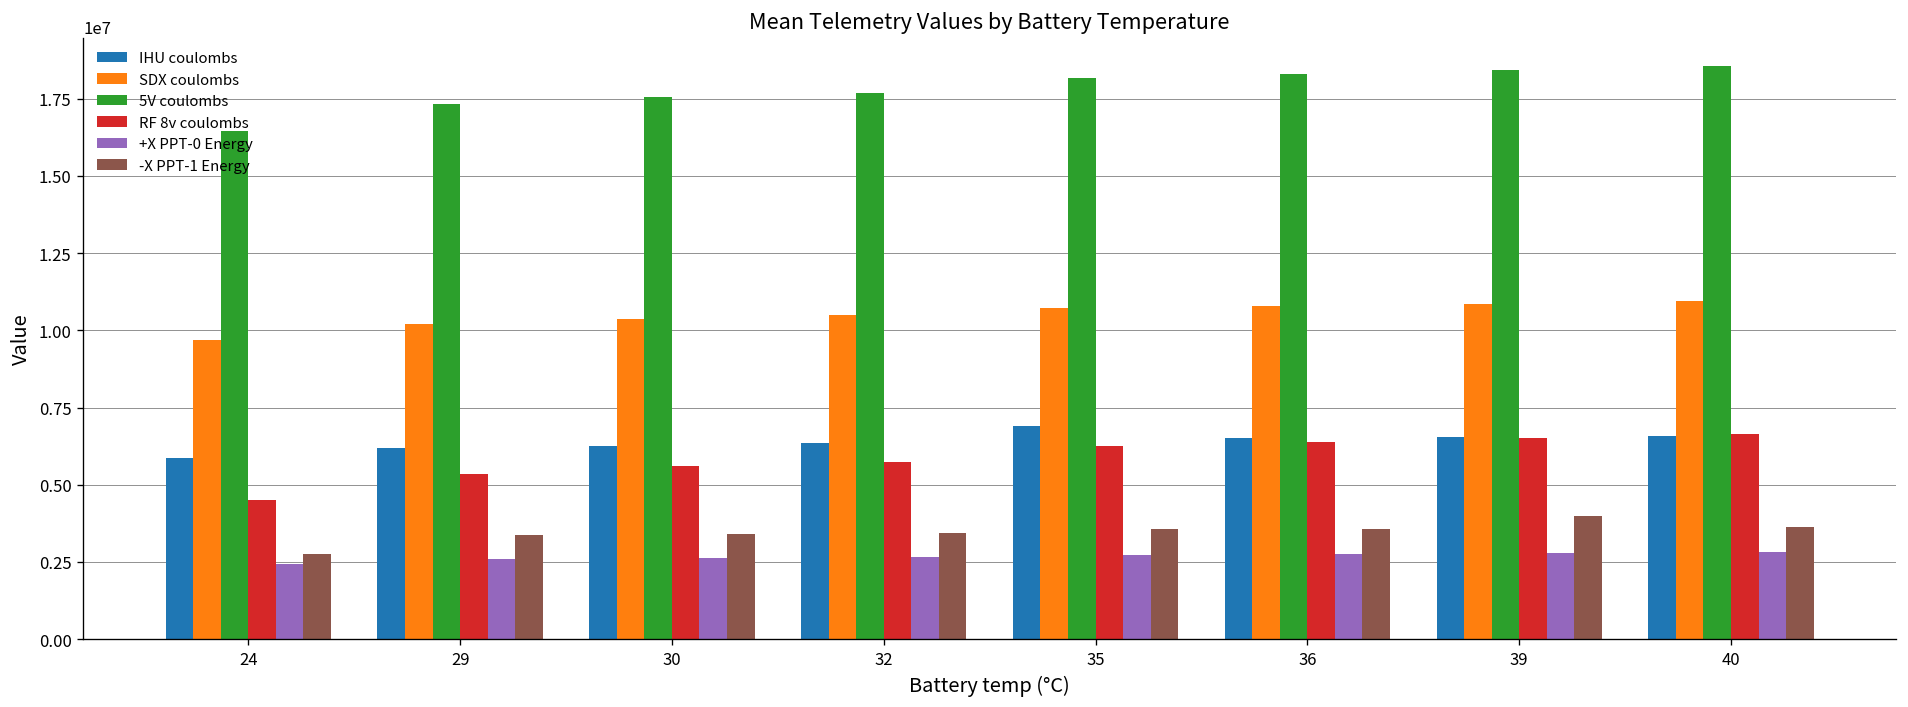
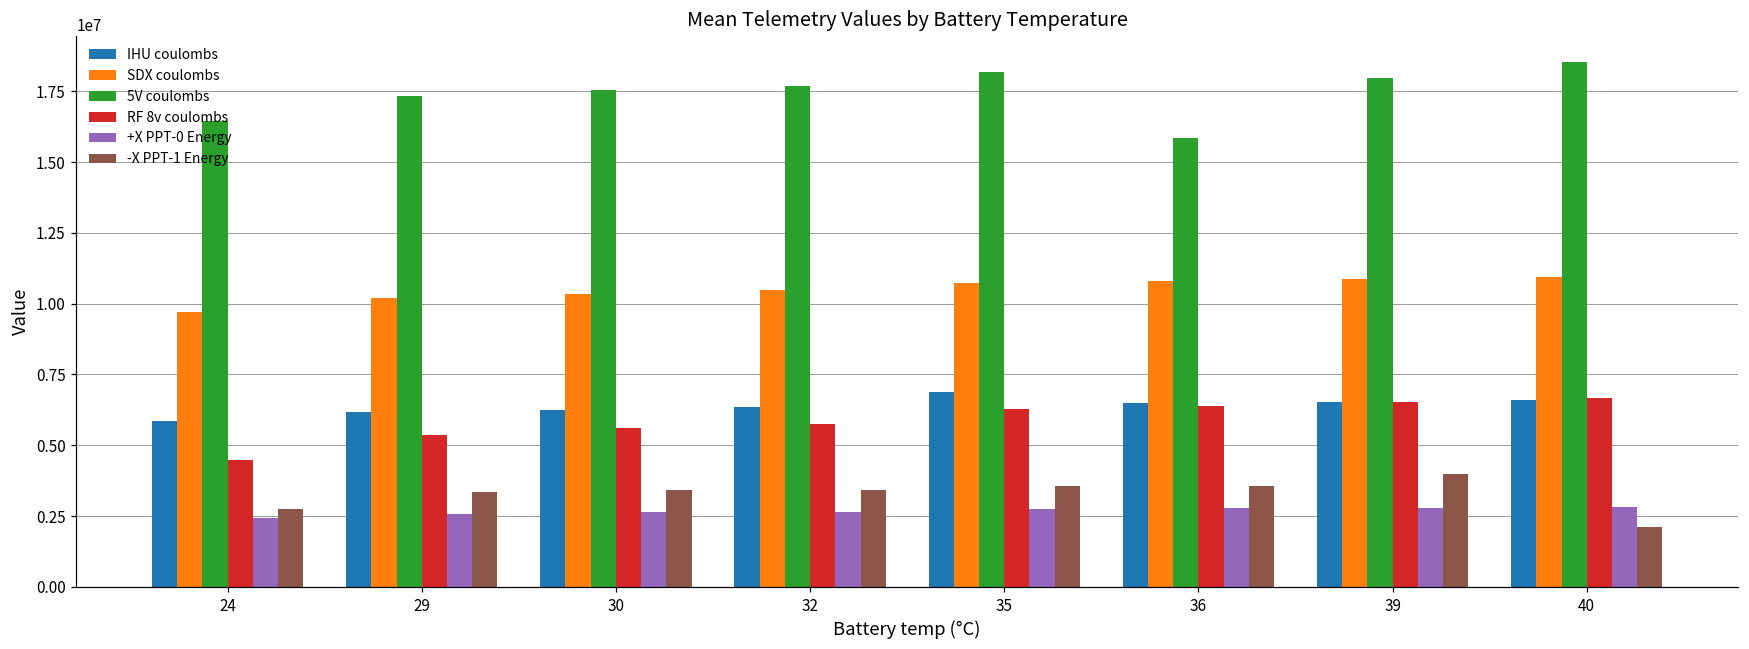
5V coulombs, 36: 18300000 -> 15900000
5V coulombs, 39: 18400000 -> 18000000
-X PPT-1 Energy, 40: 3600000 -> 2100000
